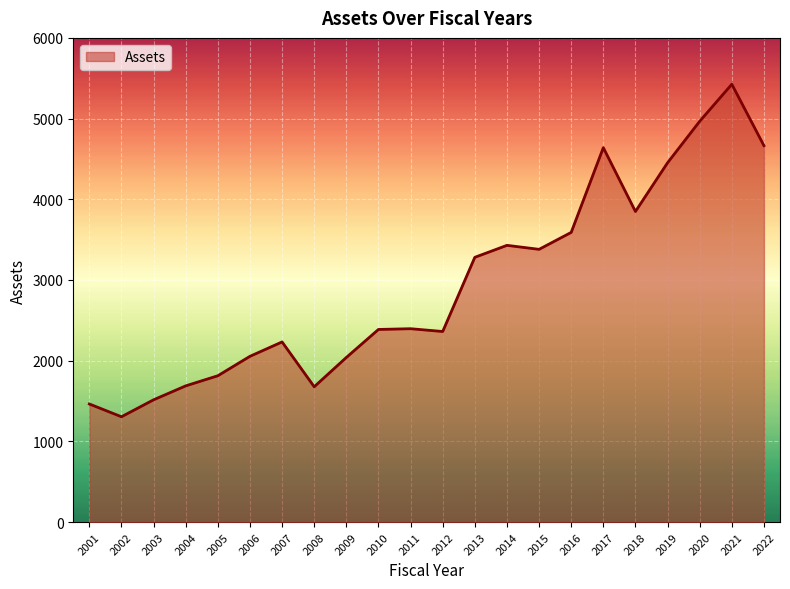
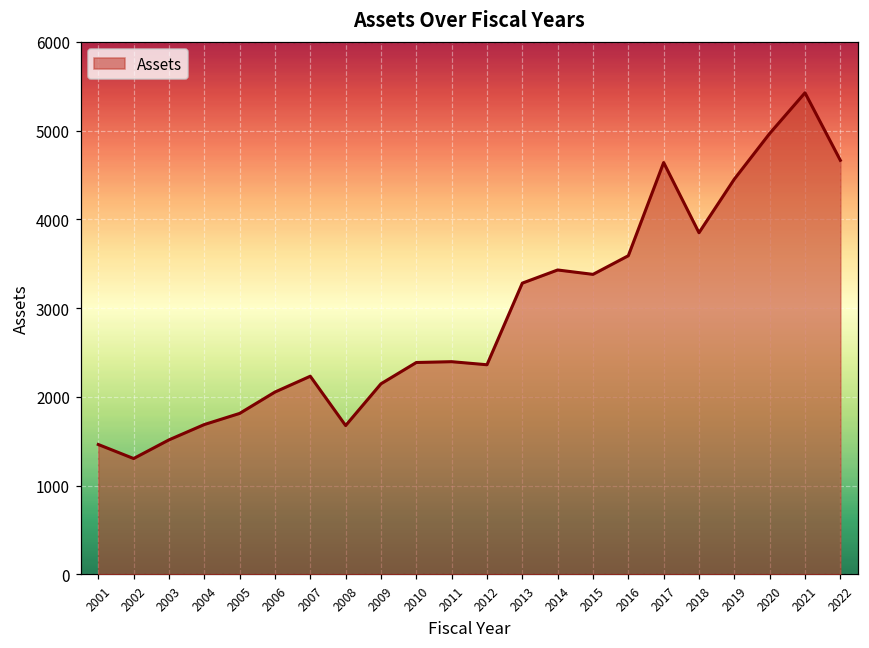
2009: 2000 -> 2100
